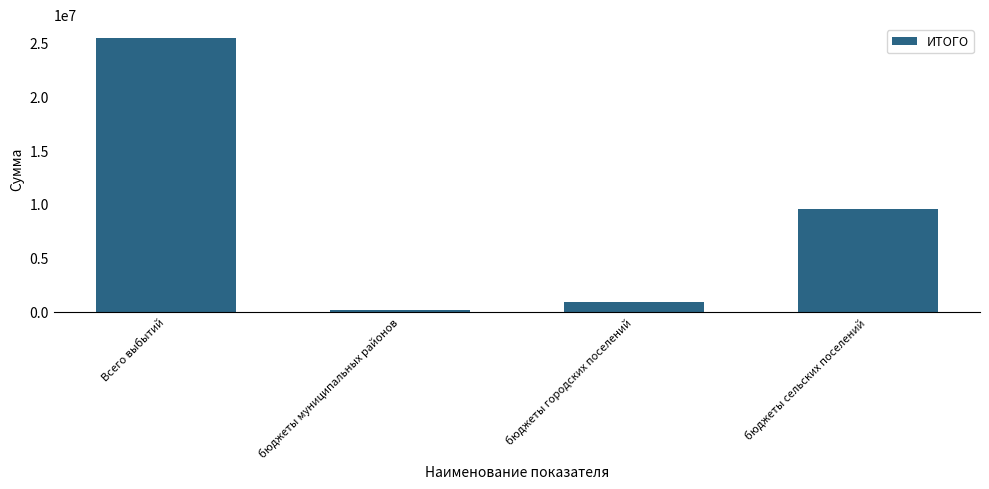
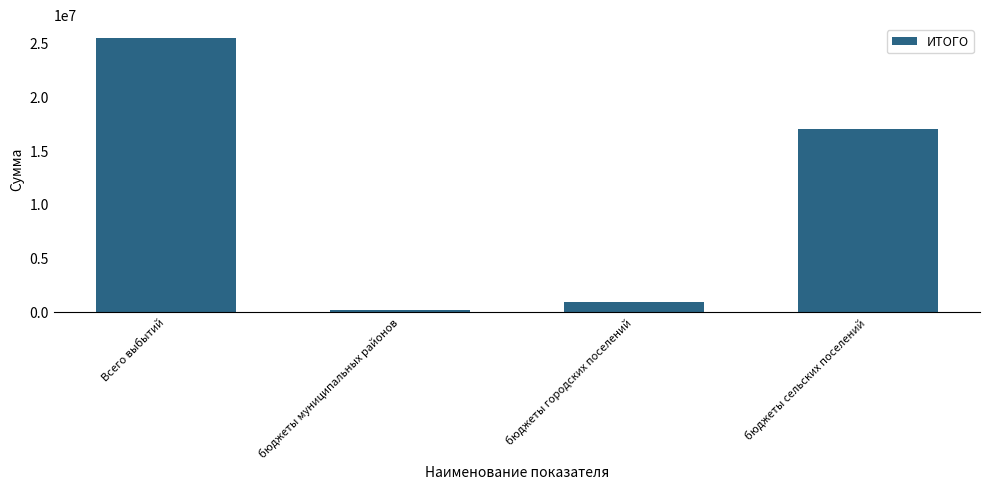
бюджеты сельских поселений: 9500000 -> 16900000
